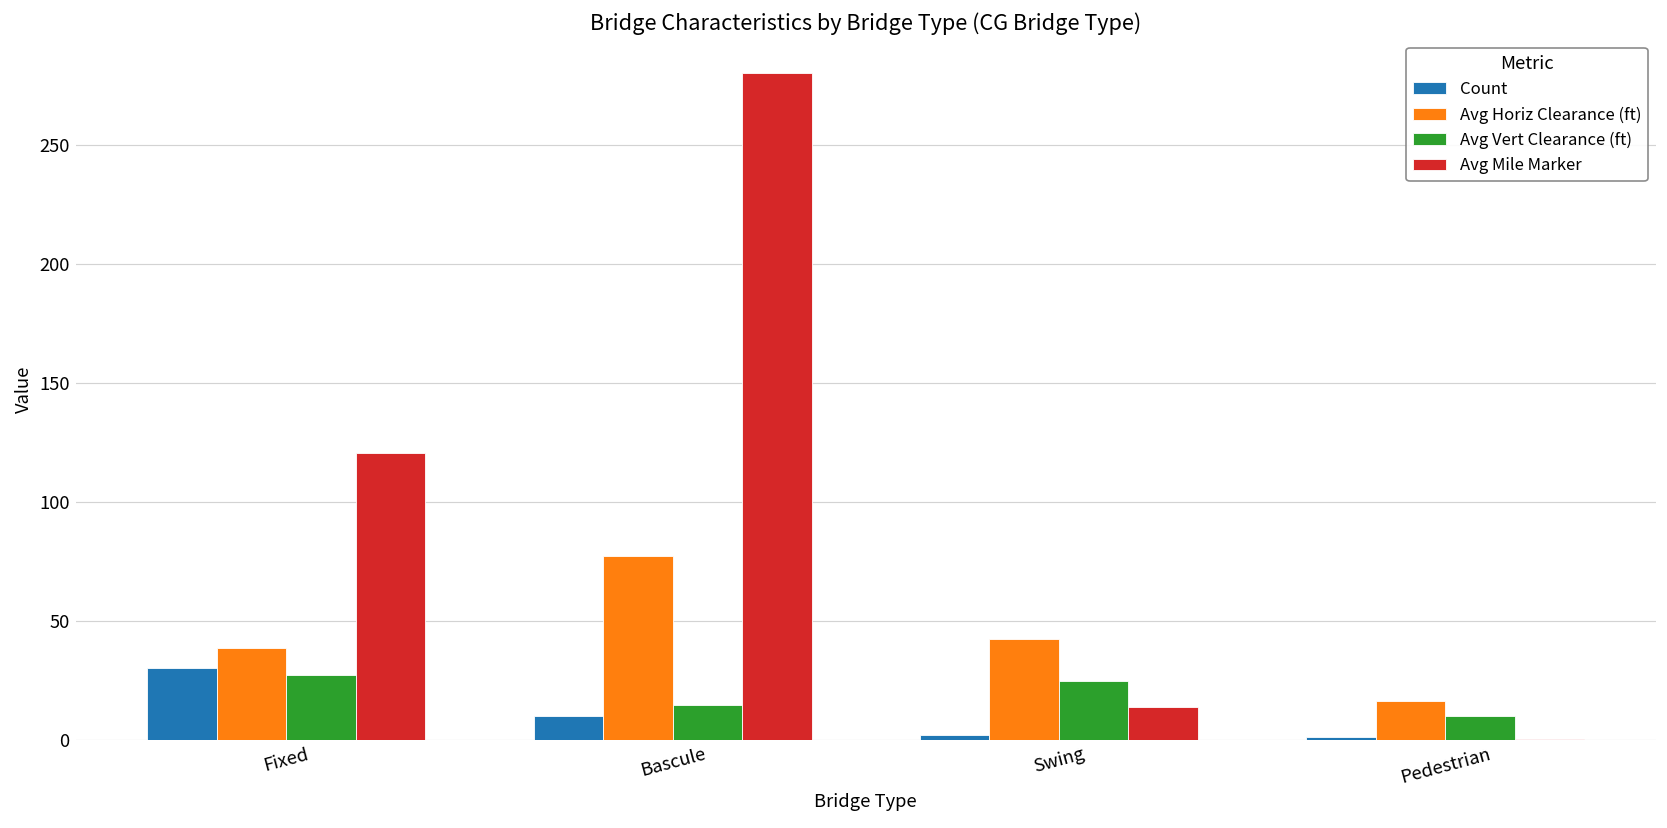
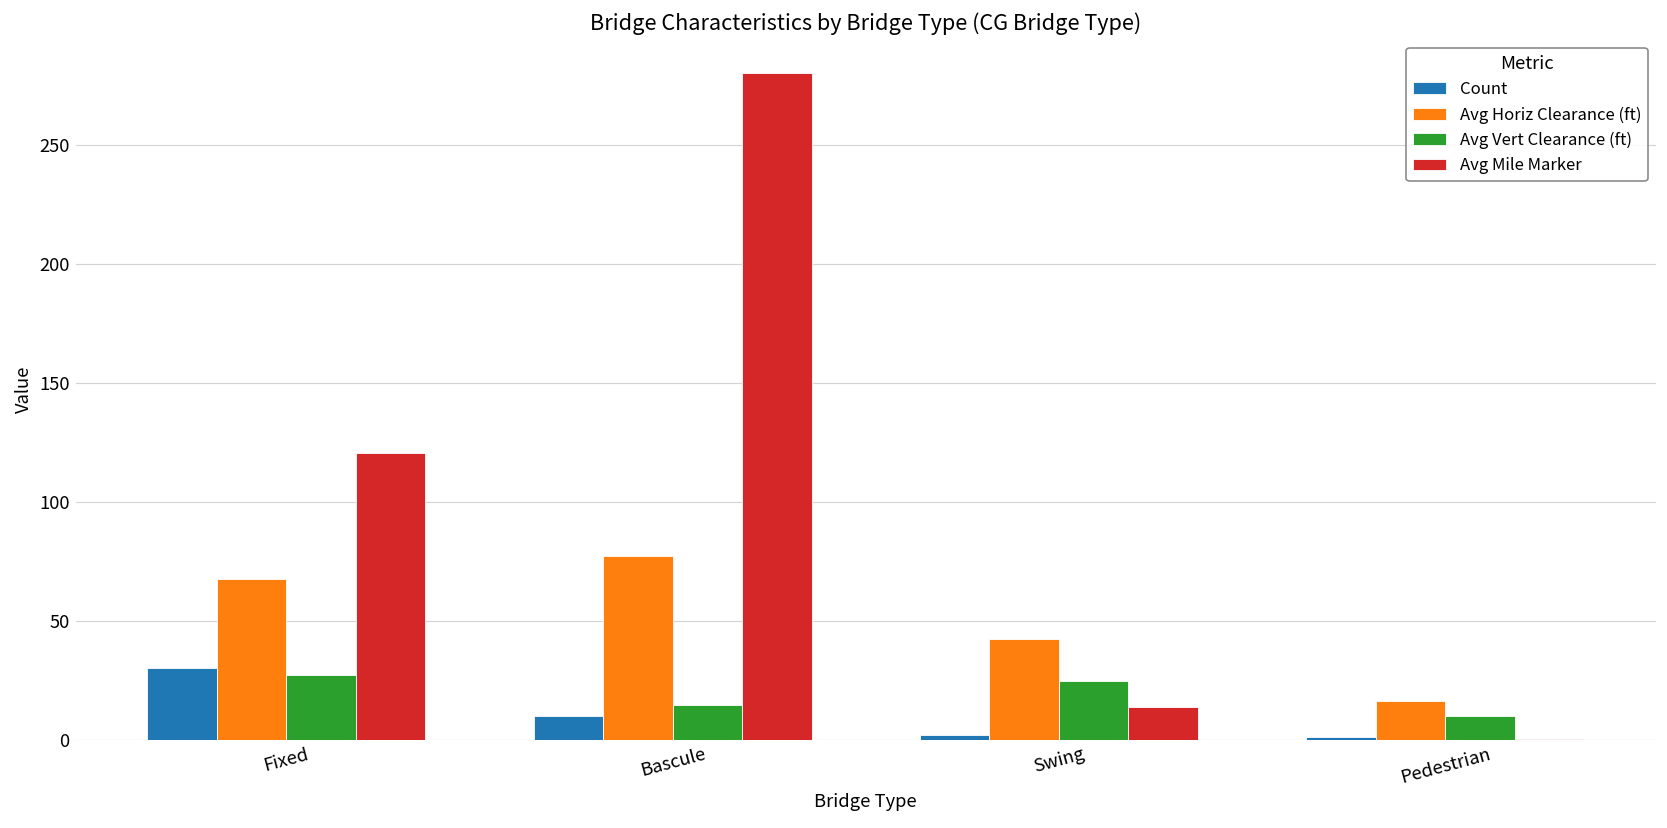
Avg Horiz Clearance (ft), Fixed: 39 -> 67
